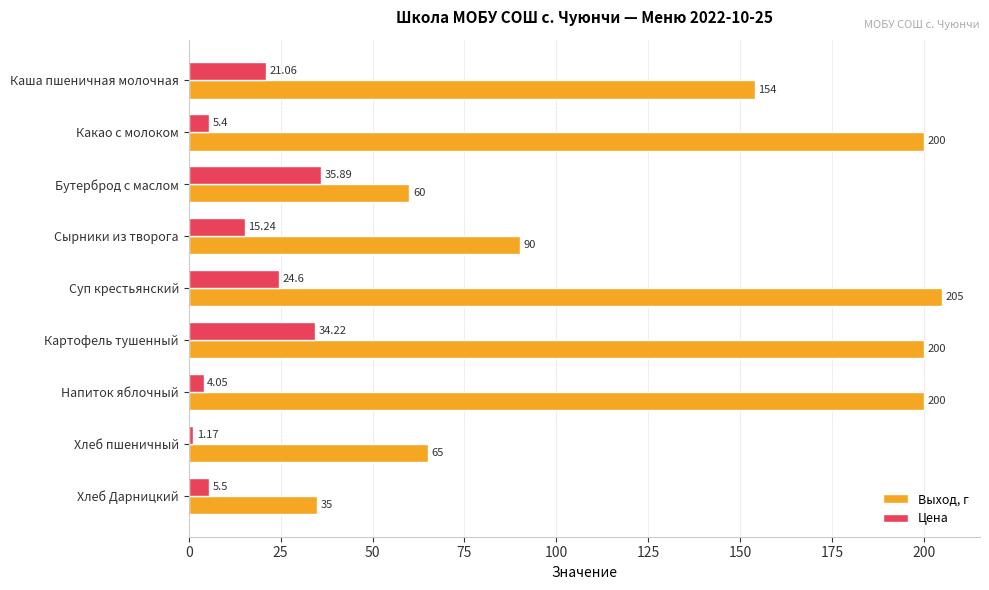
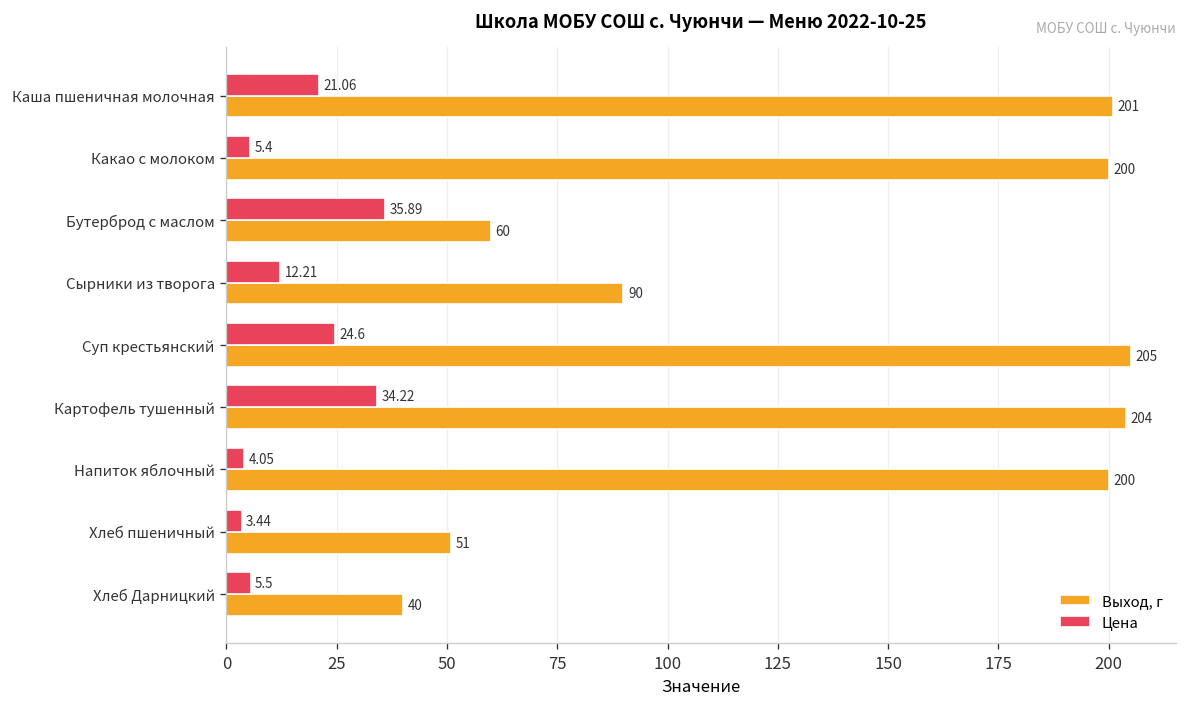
Выход, г, Каша пшеничная молочная: 154 -> 201
Цена, Сырники из творога: 15.24 -> 12.21
Выход, г, Картофель тушенный: 200 -> 204
Цена, Хлеб пшеничный: 1.17 -> 3.44
Выход, г, Хлеб пшеничный: 65 -> 51
Выход, г, Хлеб Дарницкий: 35 -> 40
